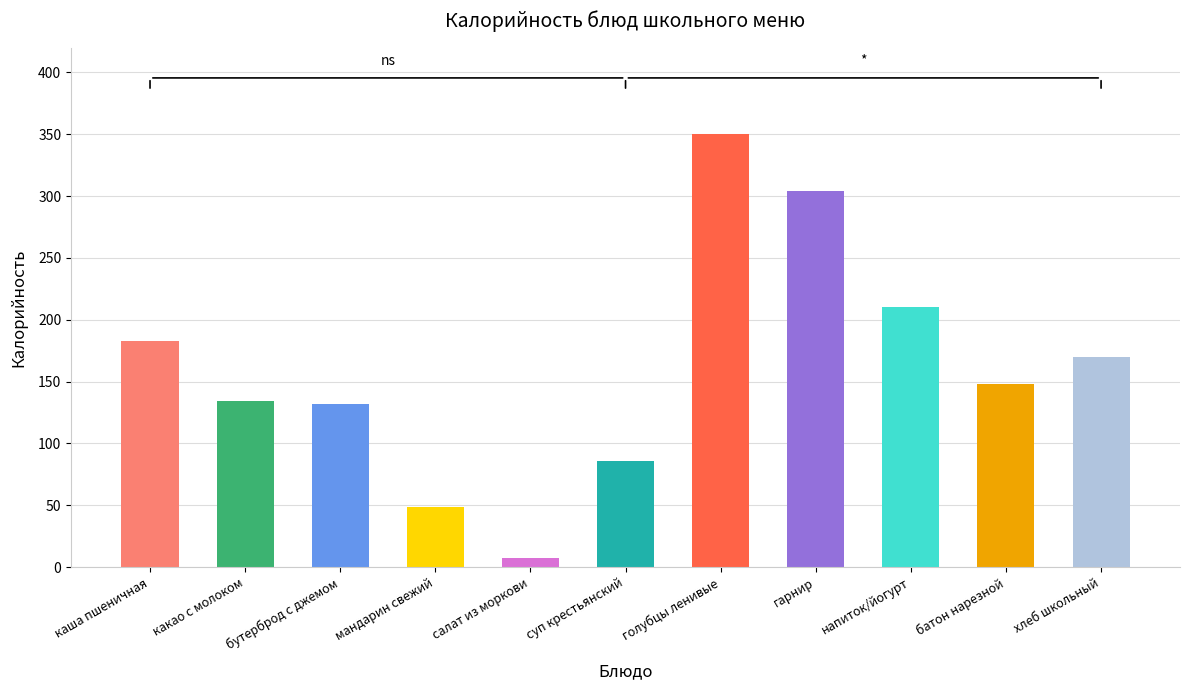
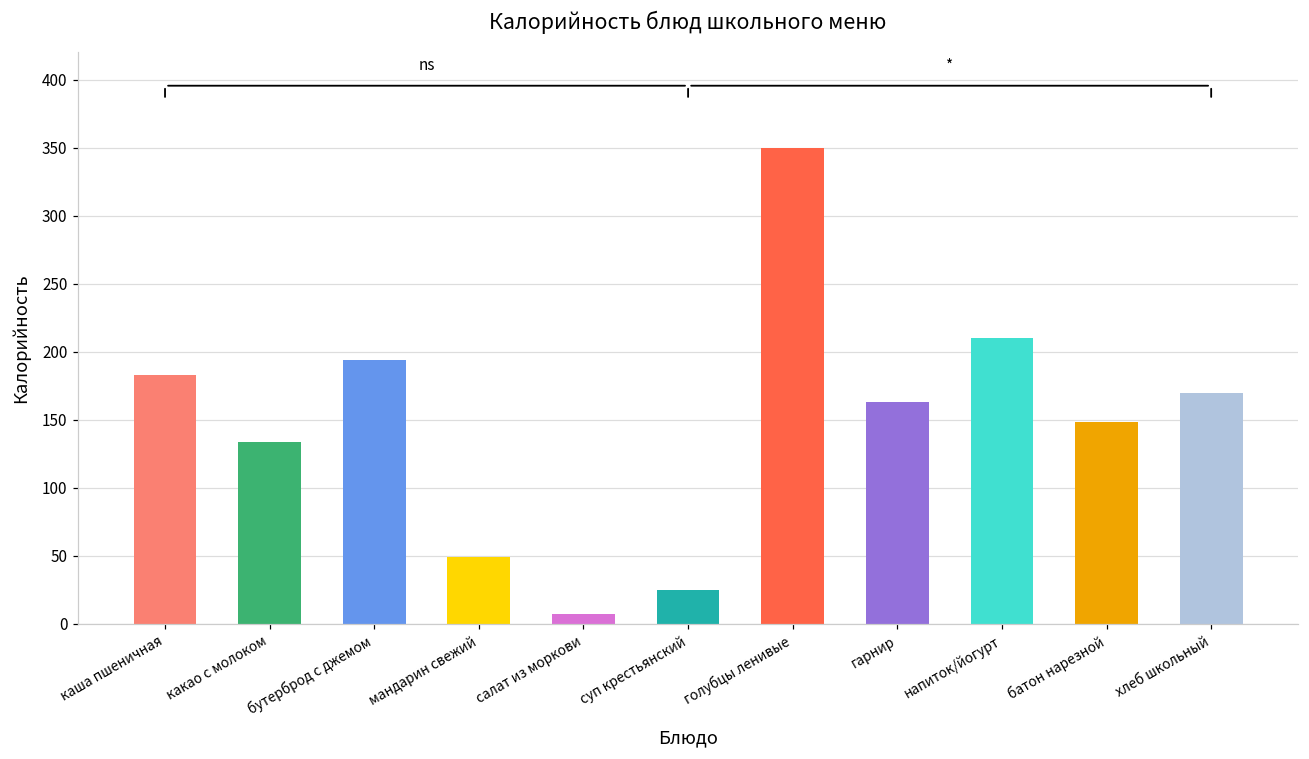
бутерброд с джемом: 132 -> 194
суп крестьянский: 86 -> 25
гарнир: 304 -> 163
